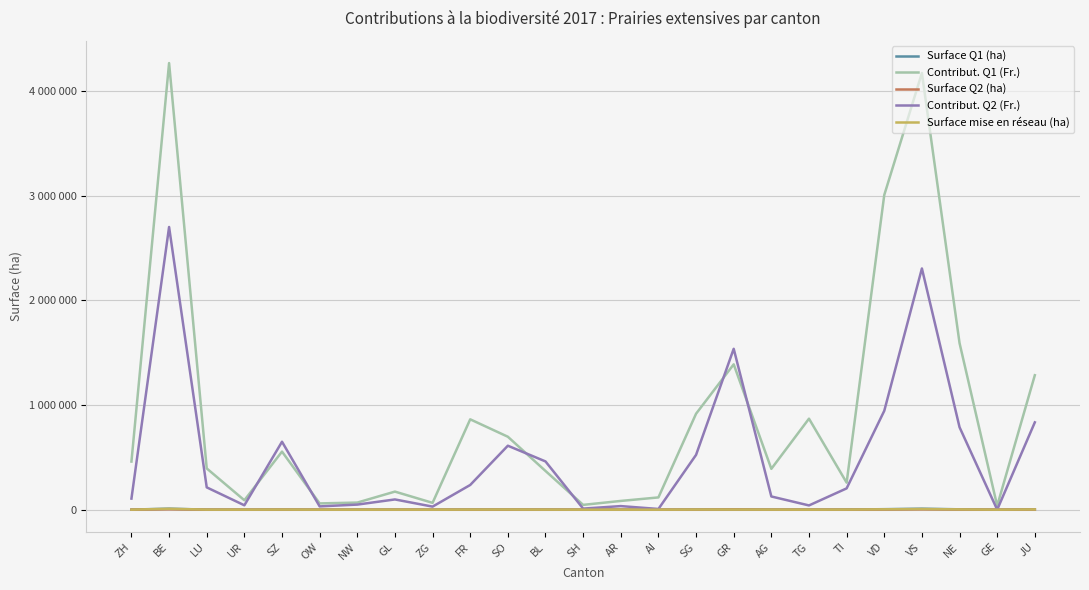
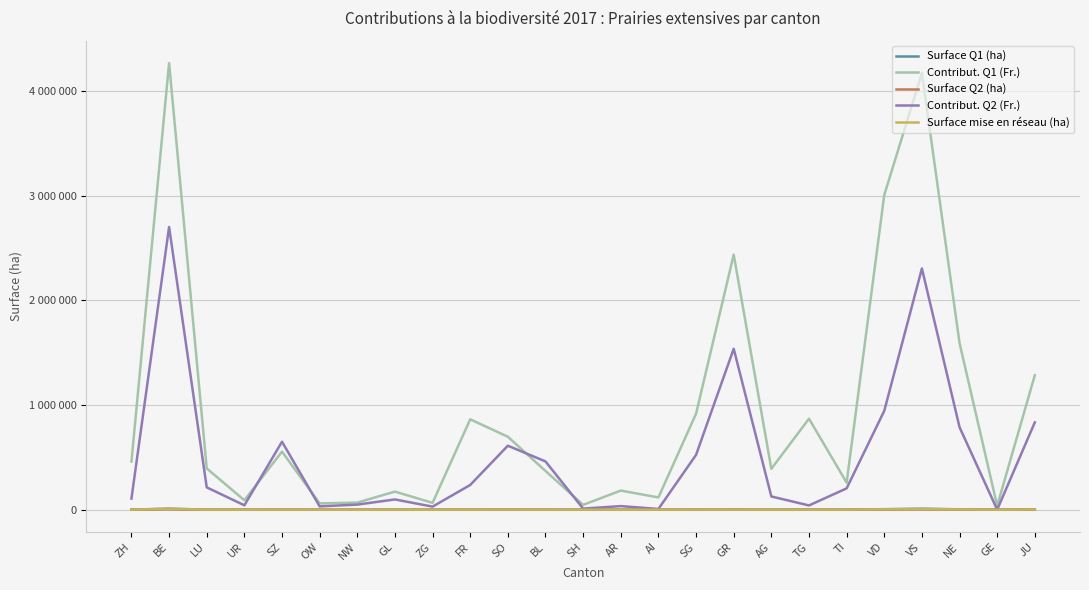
Contribut. Q1 (Fr.), AR: 80000 -> 180000
Contribut. Q1 (Fr.), GR: 1390000 -> 2440000
